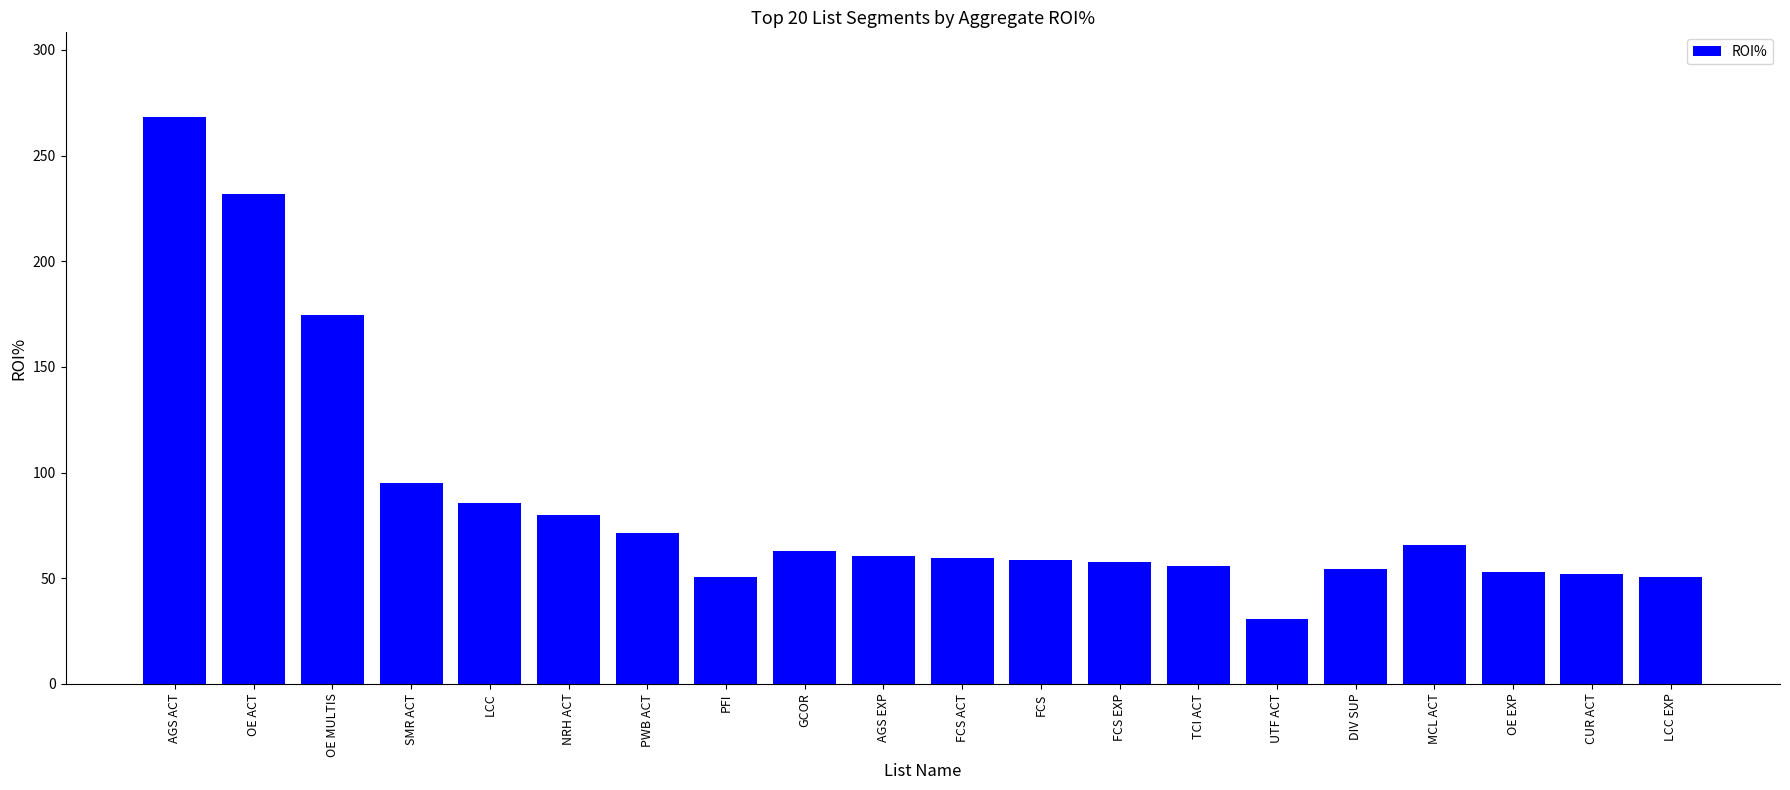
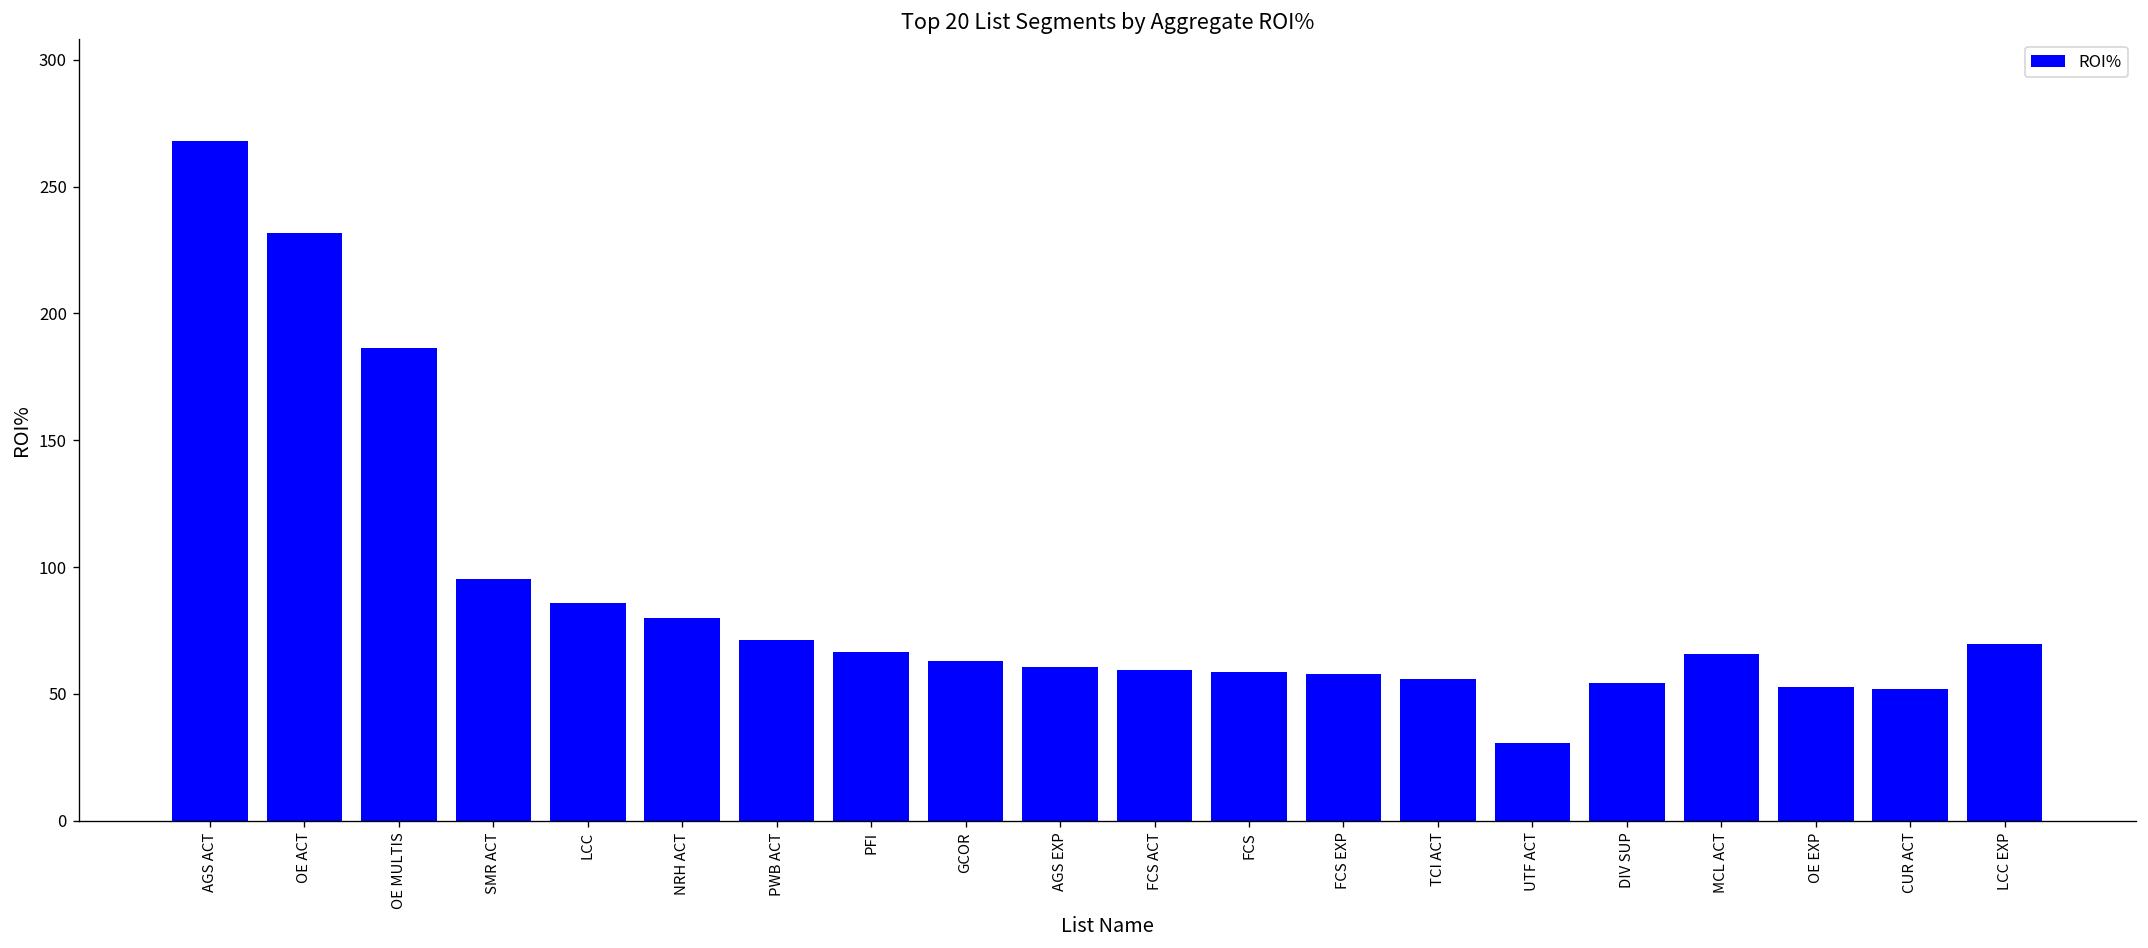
OE MULTIS: 175 -> 186
PFI: 51 -> 67
LCC EXP: 50 -> 70
